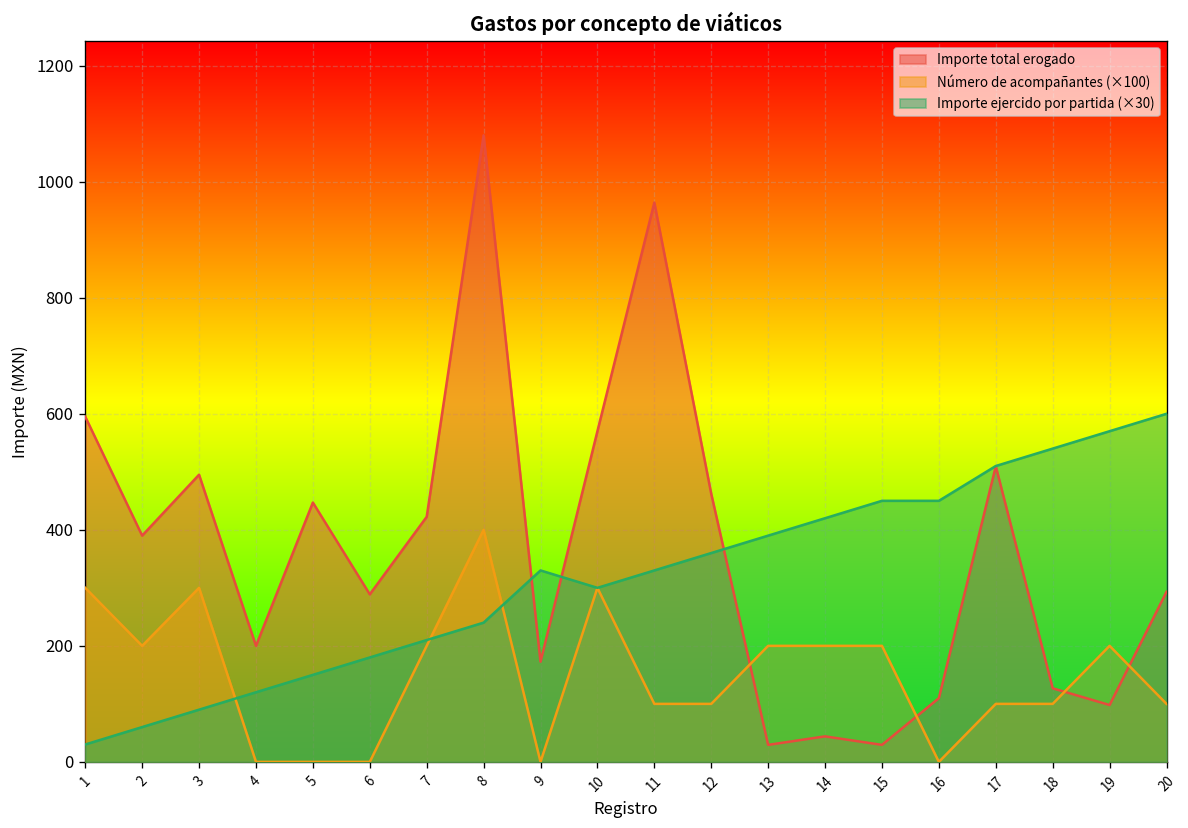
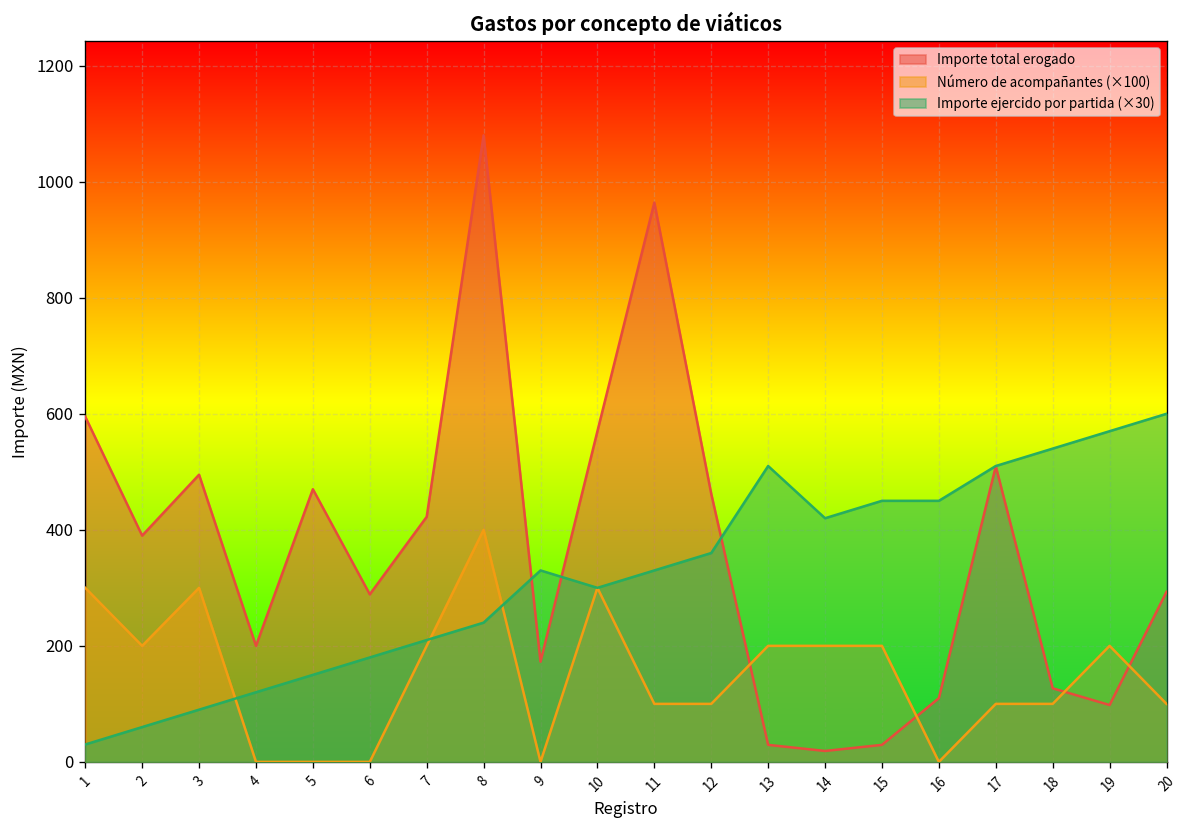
Importe total erogado, 5: 450 -> 470
Importe ejercido por partida (×30), 13: 390 -> 510
Importe total erogado, 14: 40 -> 20
